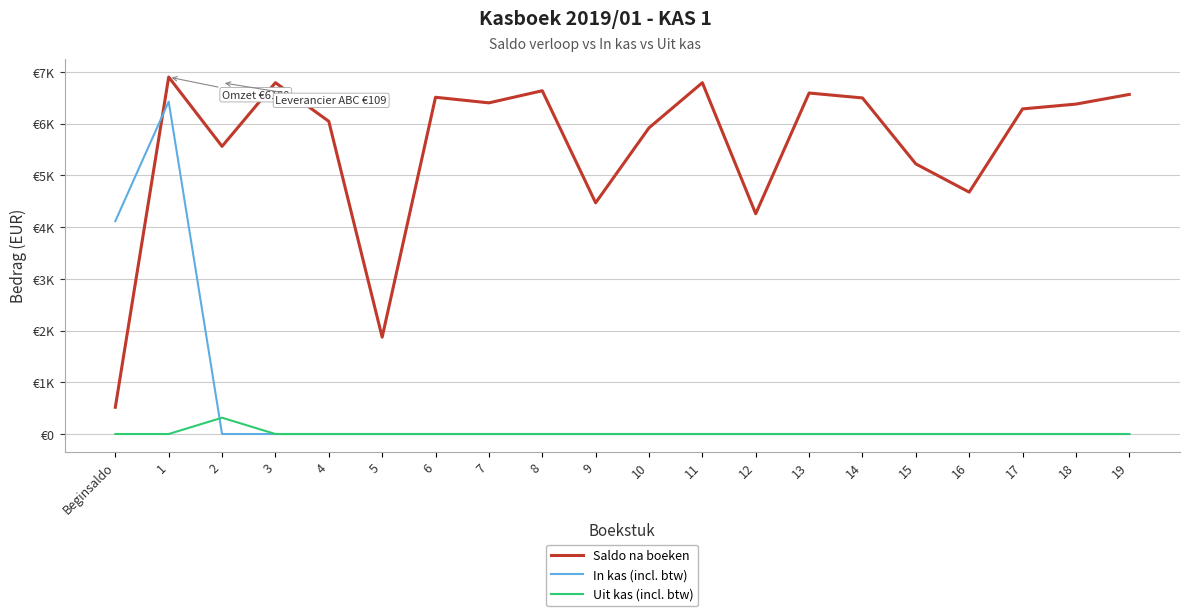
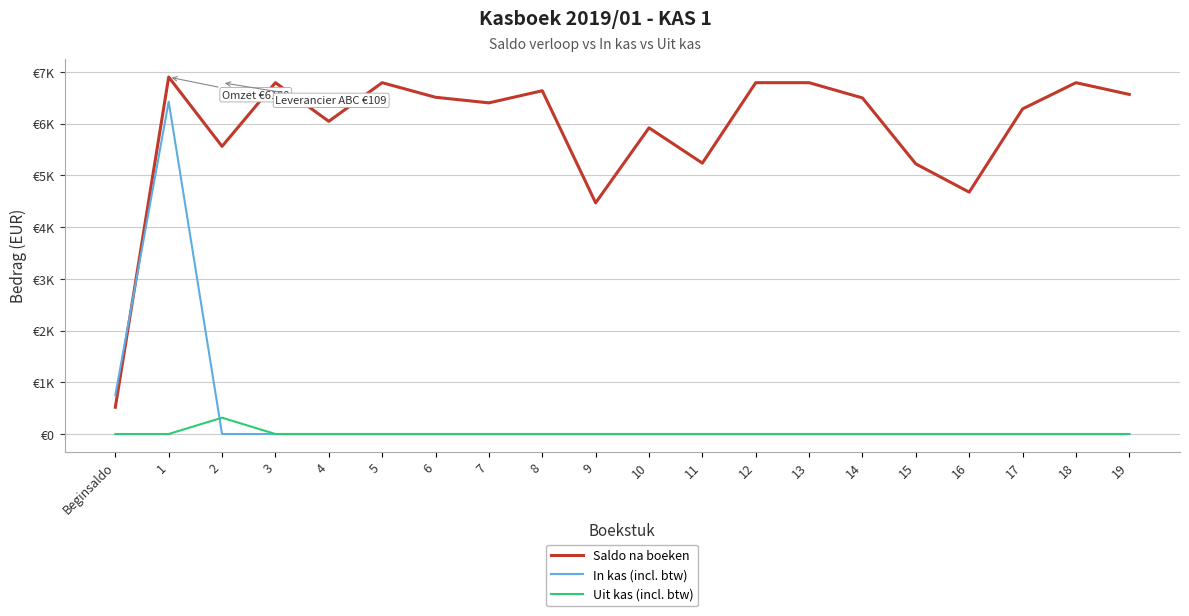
In kas (incl. btw), Beginsaldo: €4100 -> €800
Saldo na boeken, 5: €1900 -> €6800
Saldo na boeken, 11: €6800 -> €5200
Saldo na boeken, 12: €4300 -> €6800
Saldo na boeken, 13: €6600 -> €6800
Saldo na boeken, 18: €6400 -> €6800
